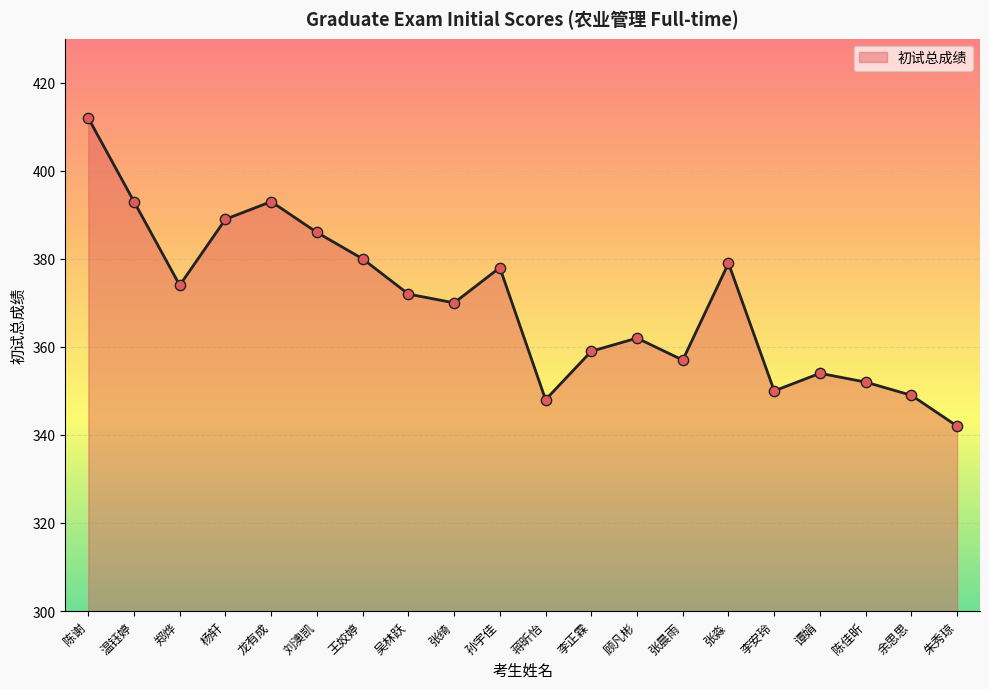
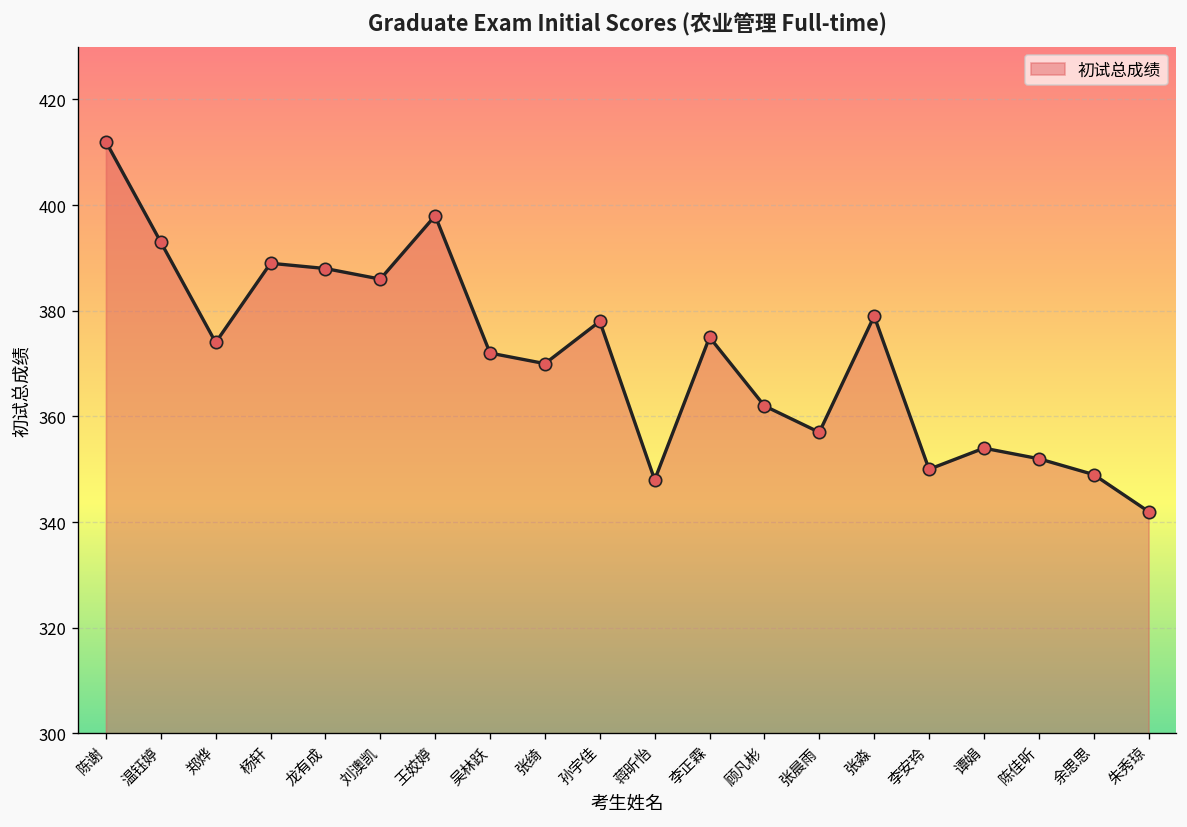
龙有成: 393 -> 388
王姣婷: 380 -> 398
李正霖: 359 -> 375
